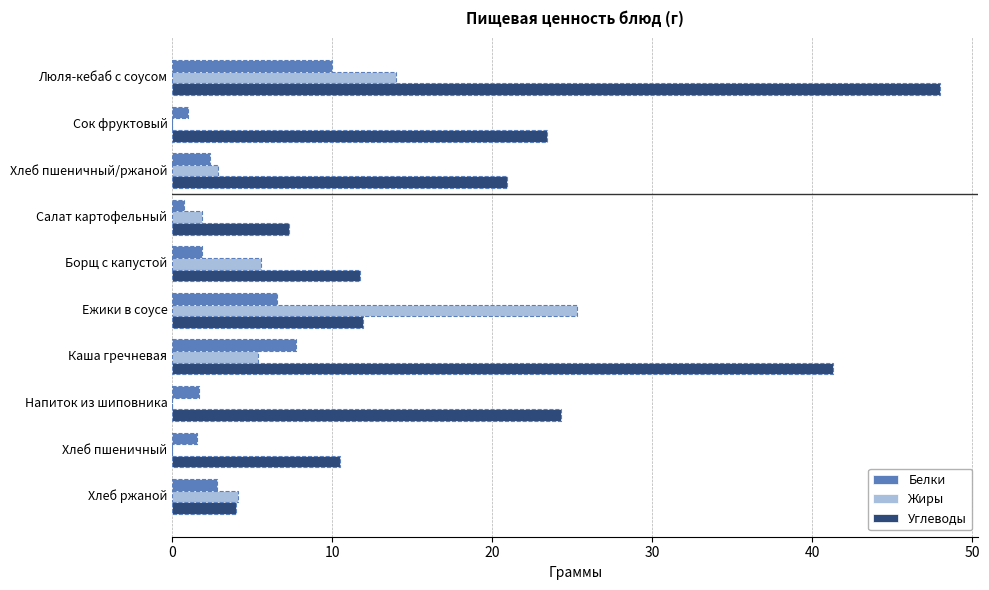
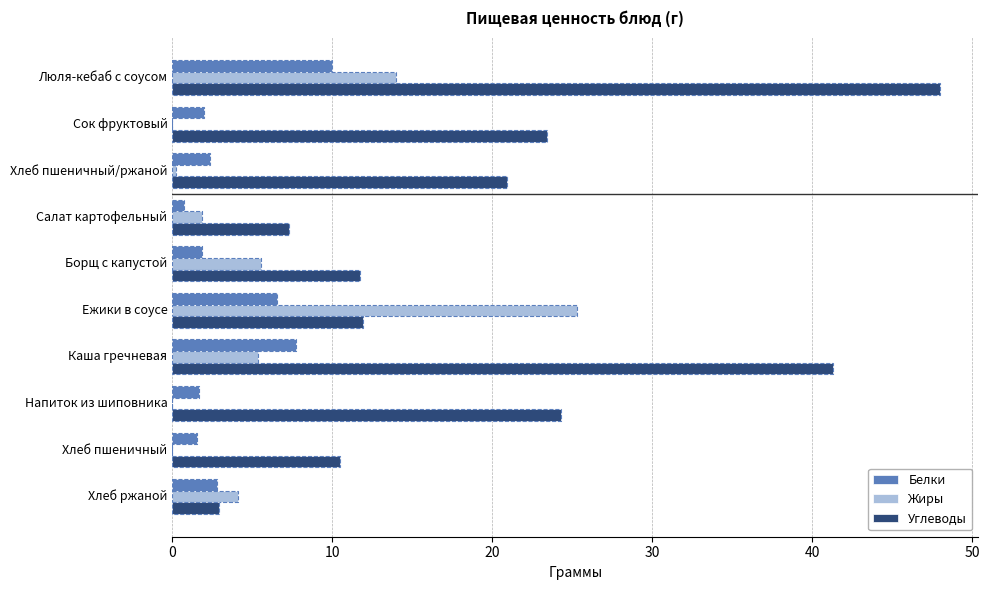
Белки, Сок фруктовый: 1 -> 2
Жиры, Хлеб пшеничный/ржаной: 2.8 -> 0.2
Углеводы, Хлеб ржаной: 4.0 -> 2.9
